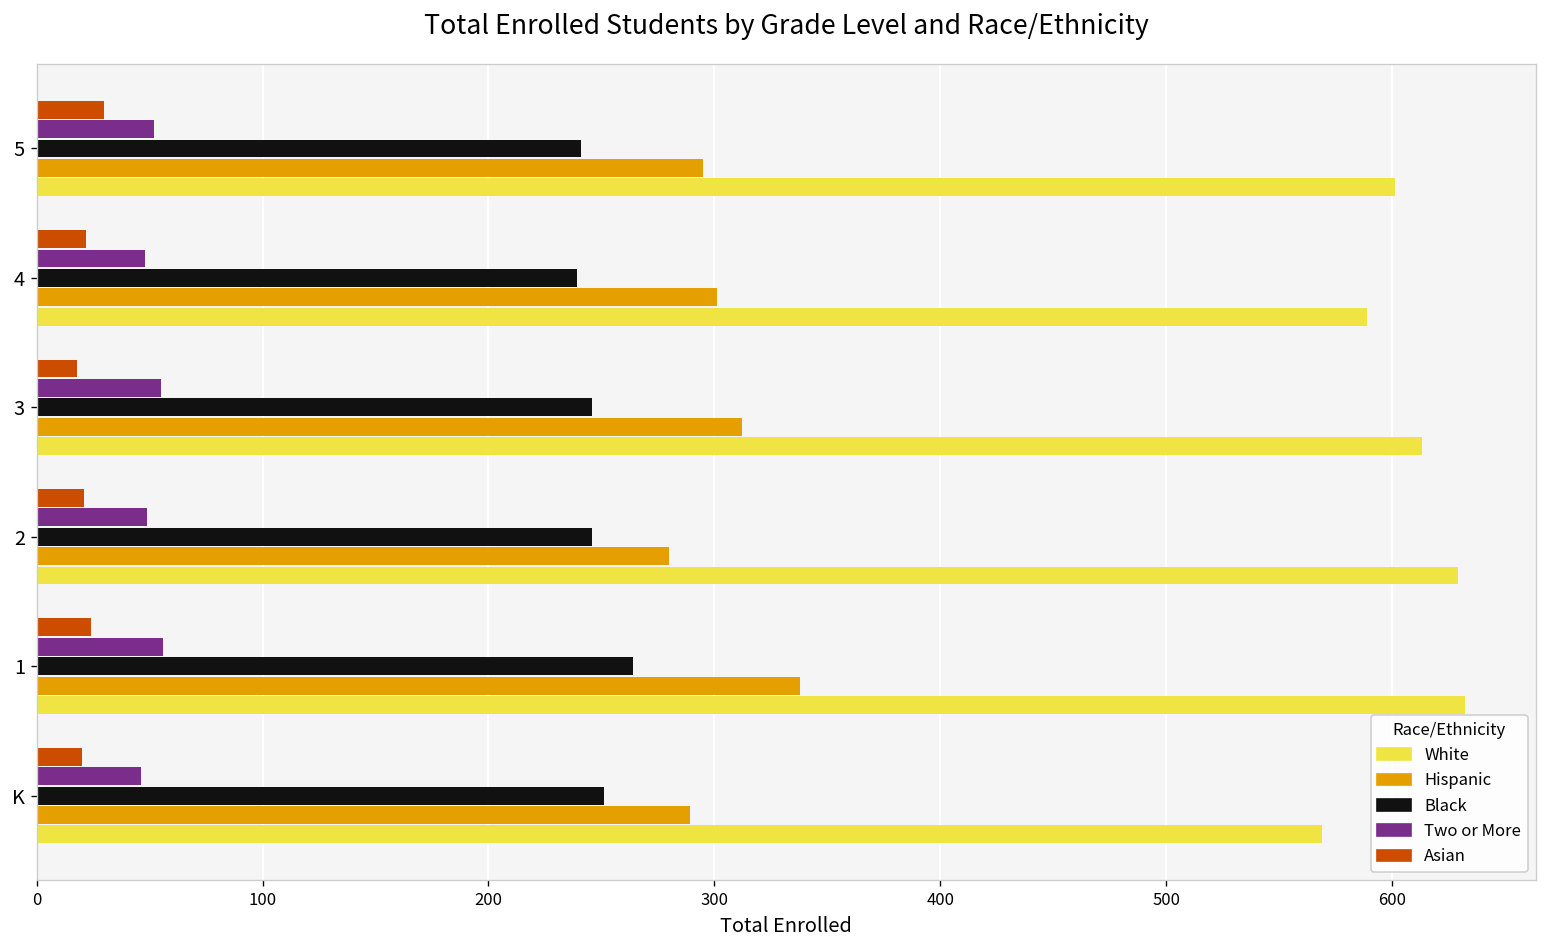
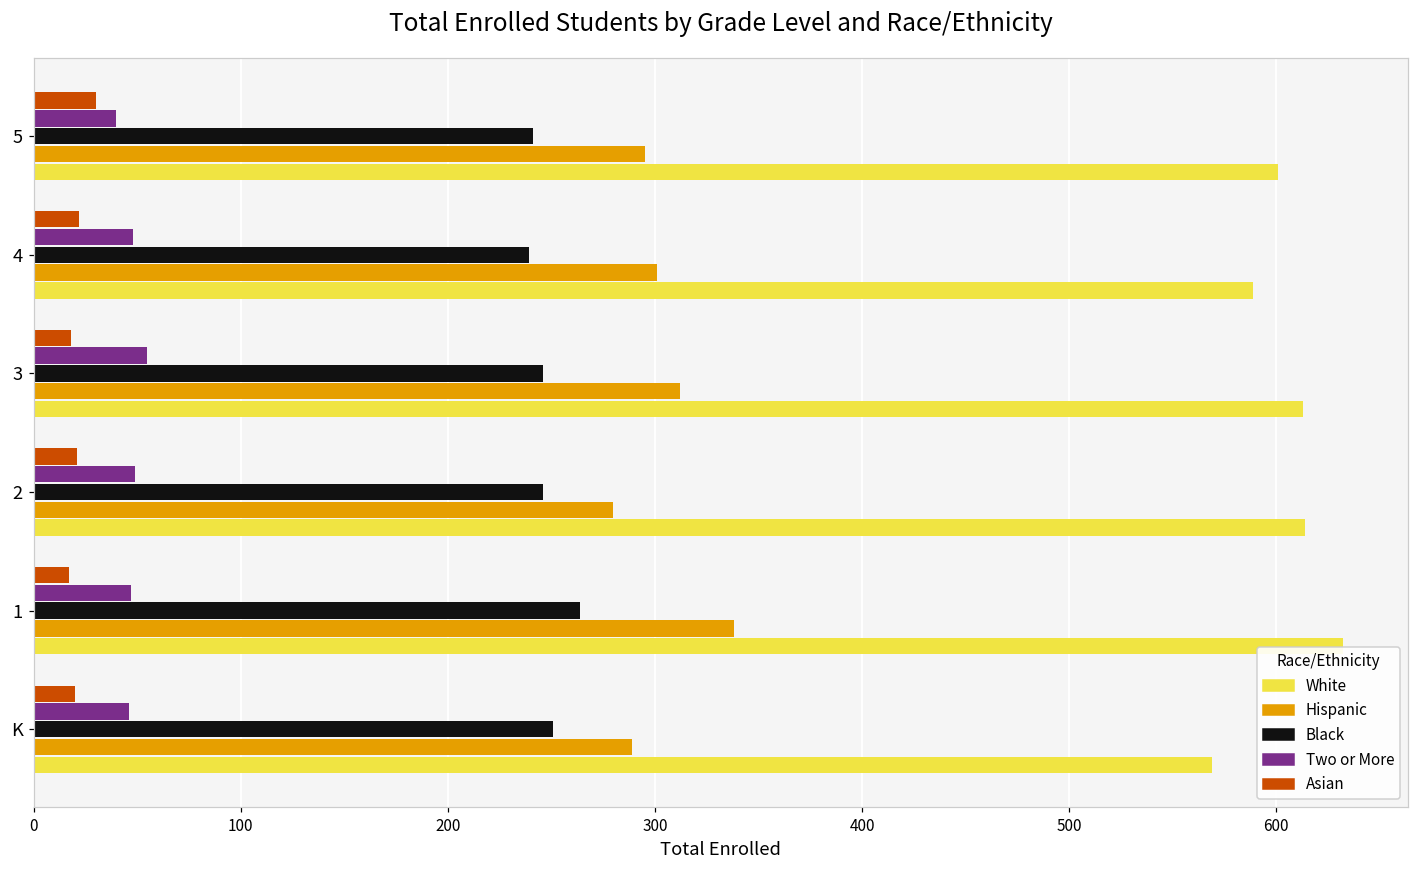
Two or More, 5: 52 -> 40
White, 2: 629 -> 614
Asian, 1: 24 -> 17
Two or More, 1: 56 -> 47
